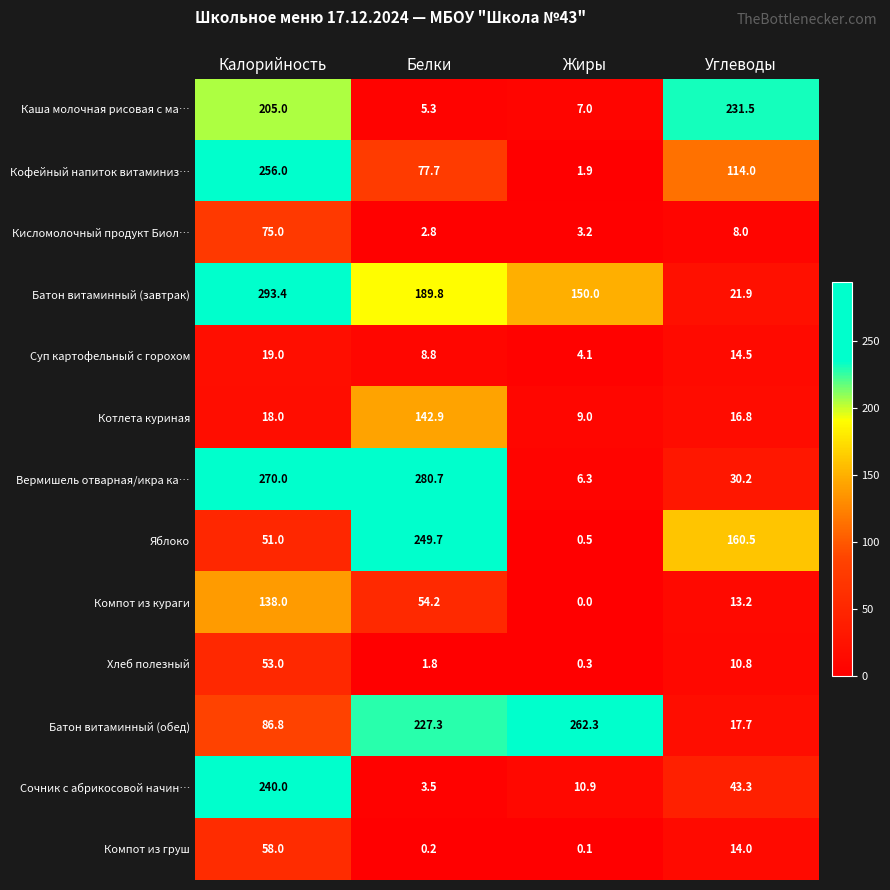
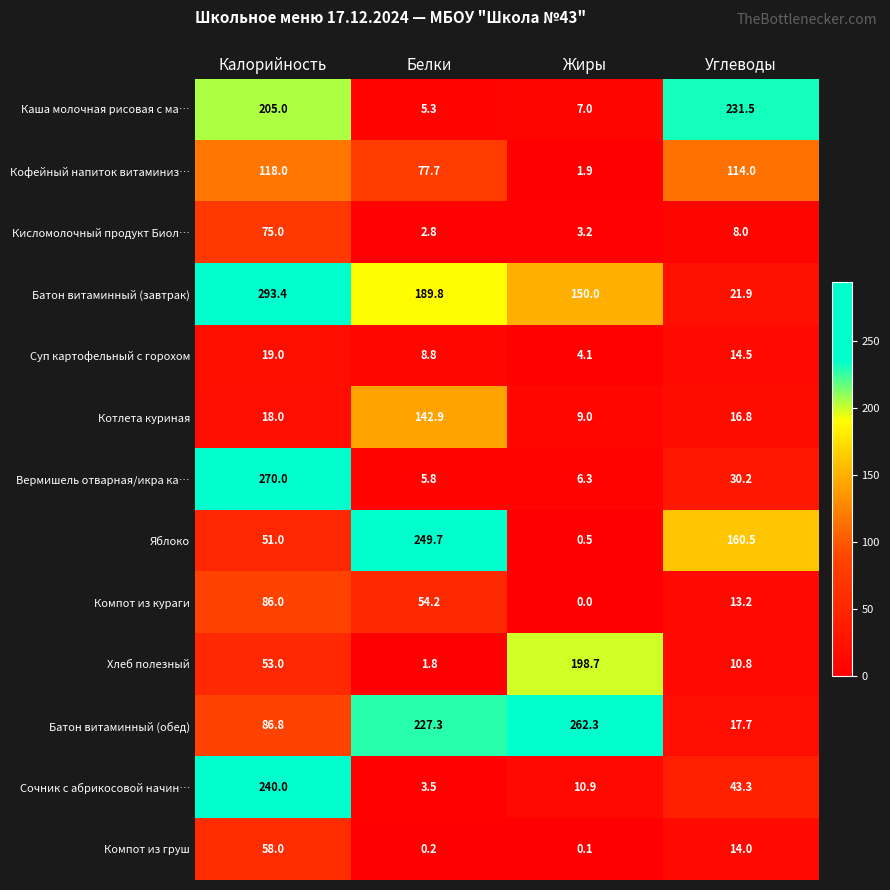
Кофейный напиток витаминиз…, Калорийность: 256.0 -> 118.0
Вермишель отварная/икра ка…, Белки: 280.7 -> 5.8
Компот из кураги, Калорийность: 138.0 -> 86.0
Хлеб полезный, Жиры: 0.3 -> 198.7
